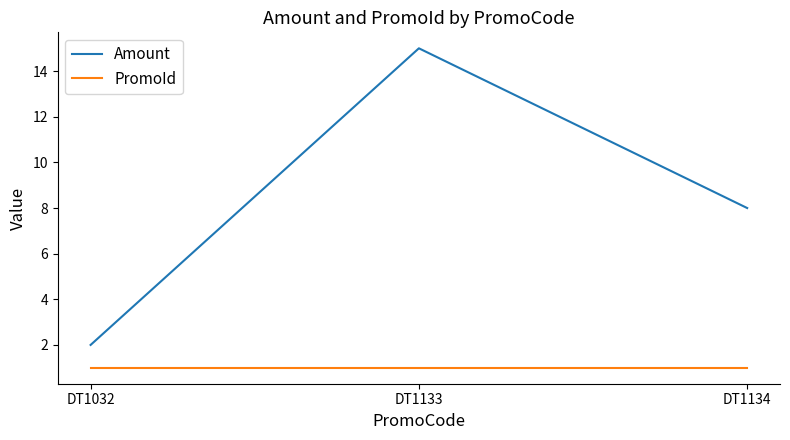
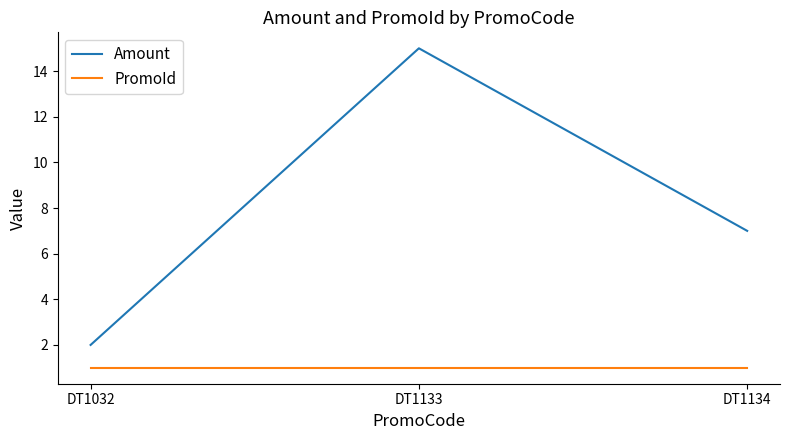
Amount, DT1134: 8 -> 7
